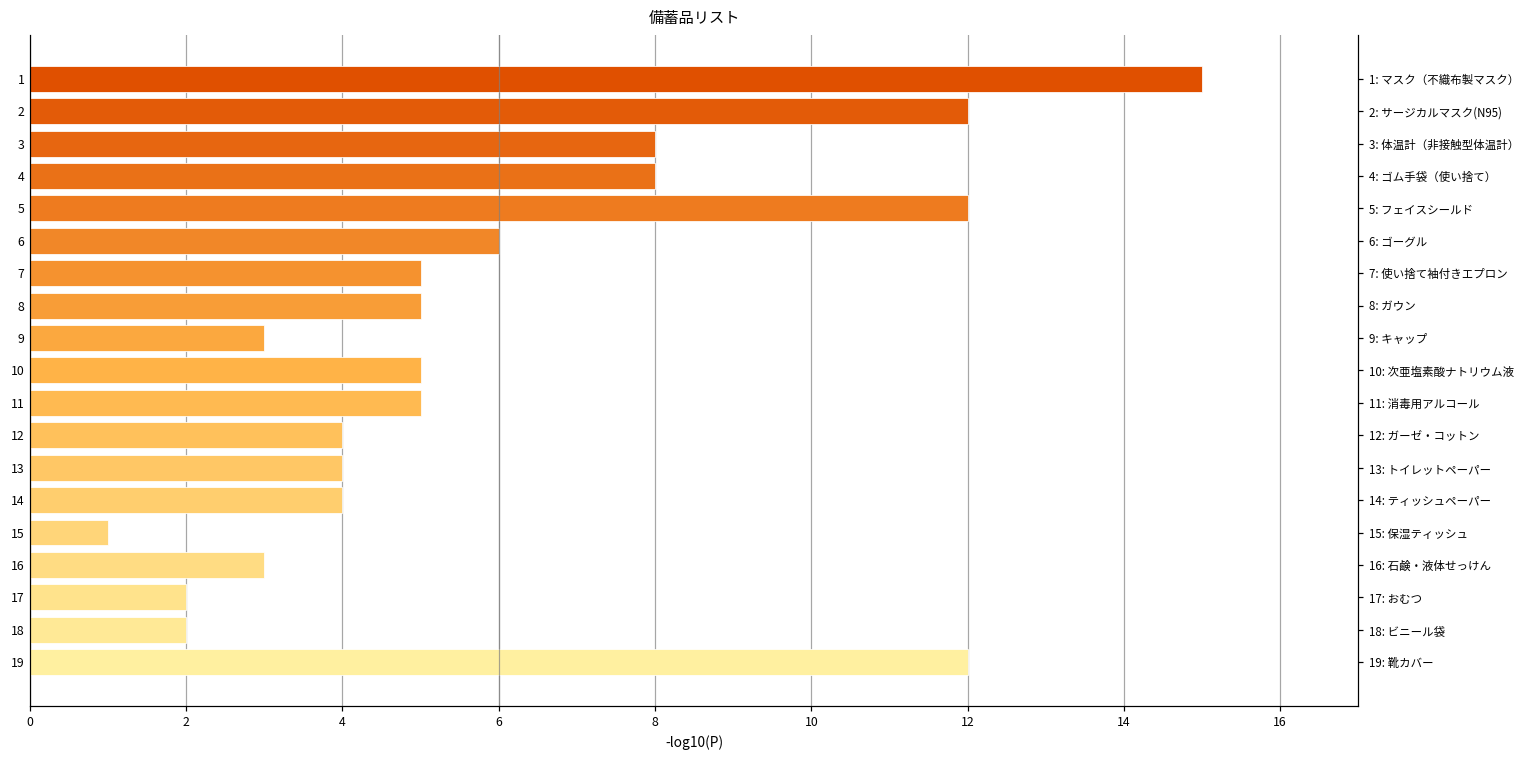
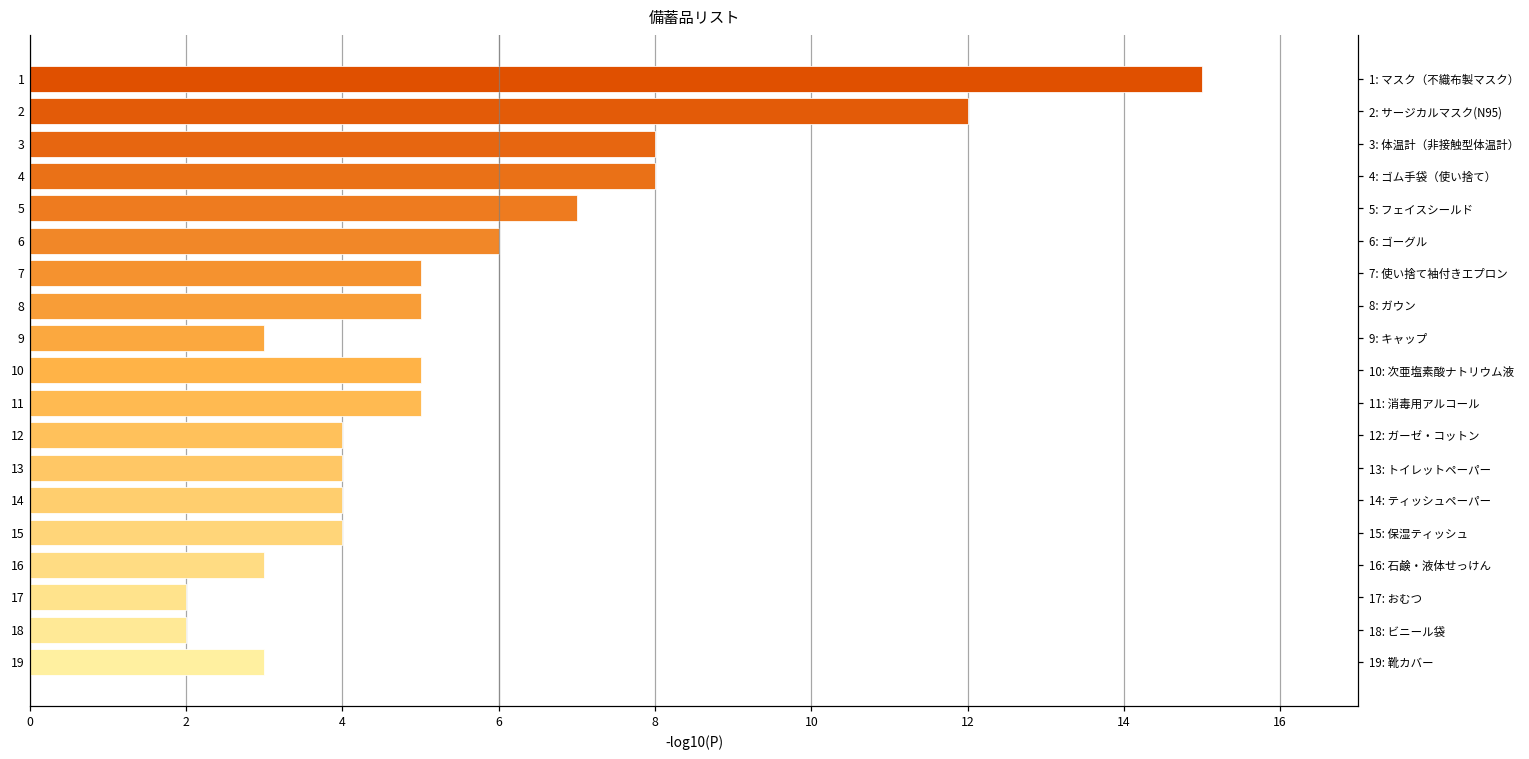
5: 12 -> 7
15: 1 -> 4
19: 12 -> 3
